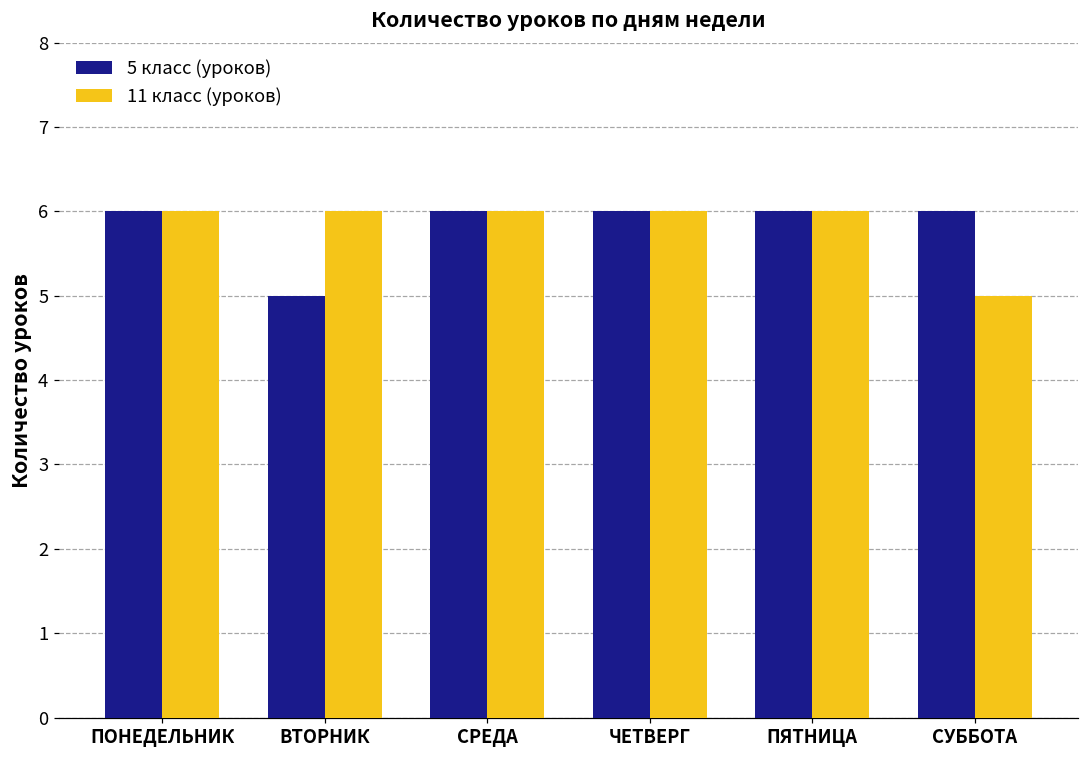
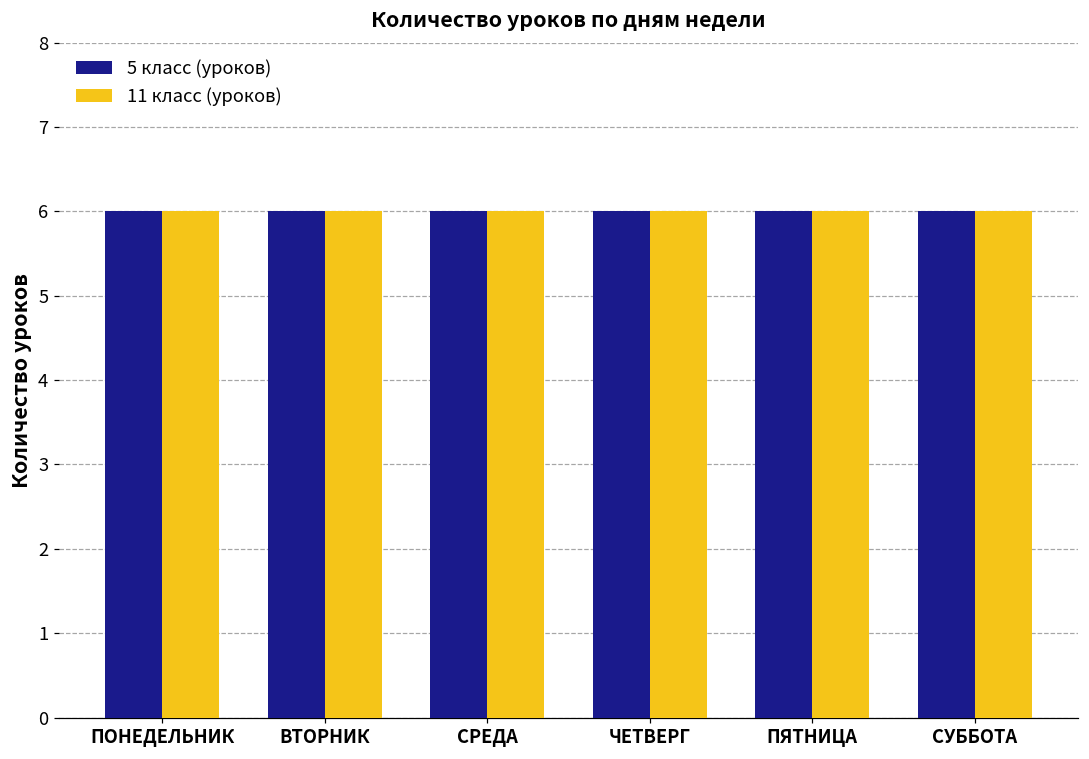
5 класс (уроков), ВТОРНИК: 5 -> 6
11 класс (уроков), СУББОТА: 5 -> 6
